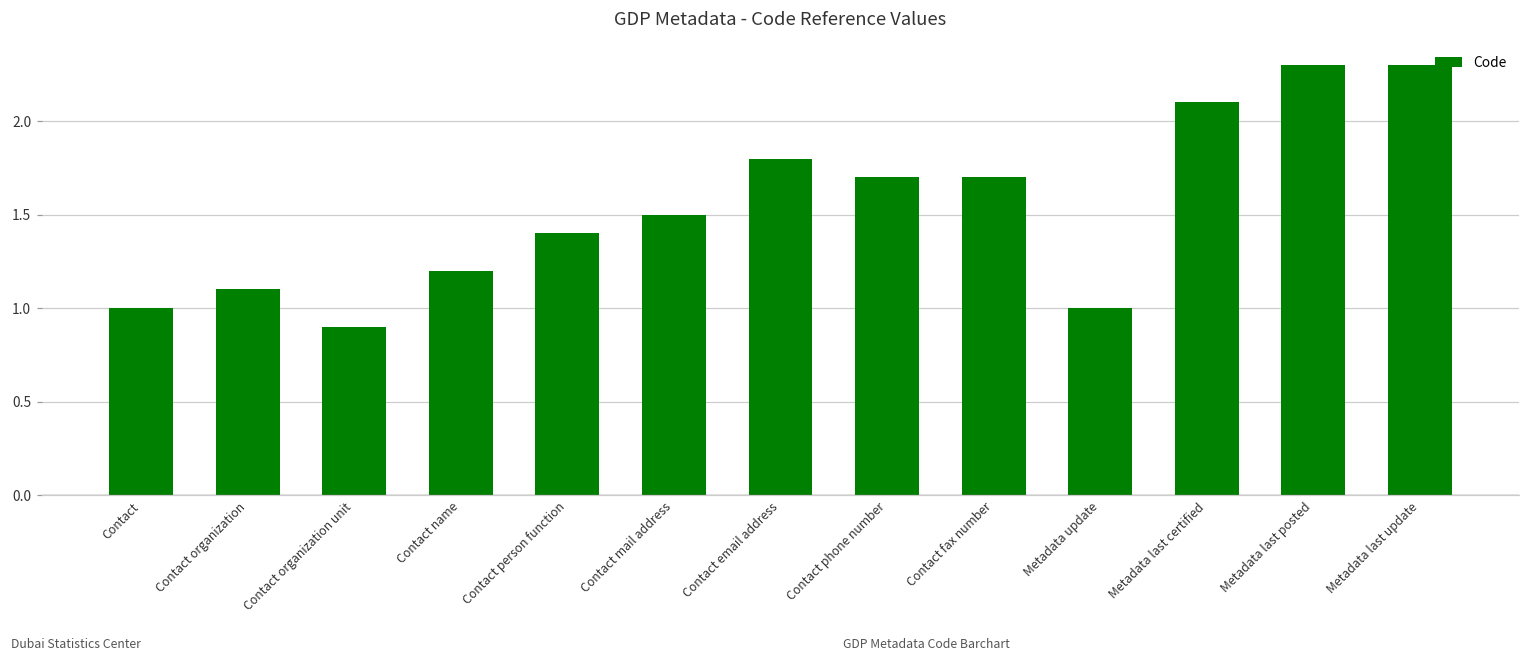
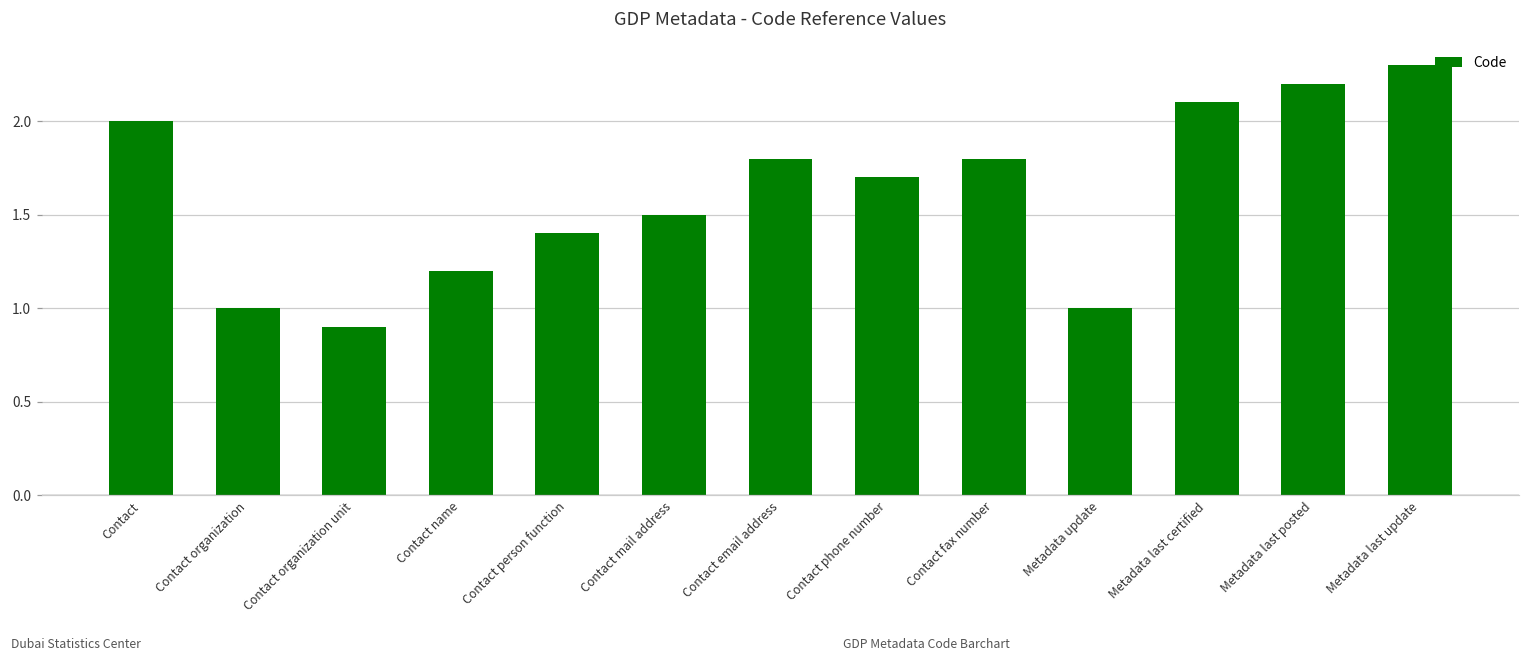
Contact: 1 -> 2
Contact organization: 1.1 -> 1.0
Contact fax number: 1.7 -> 1.8
Metadata last posted: 2.3 -> 2.2
